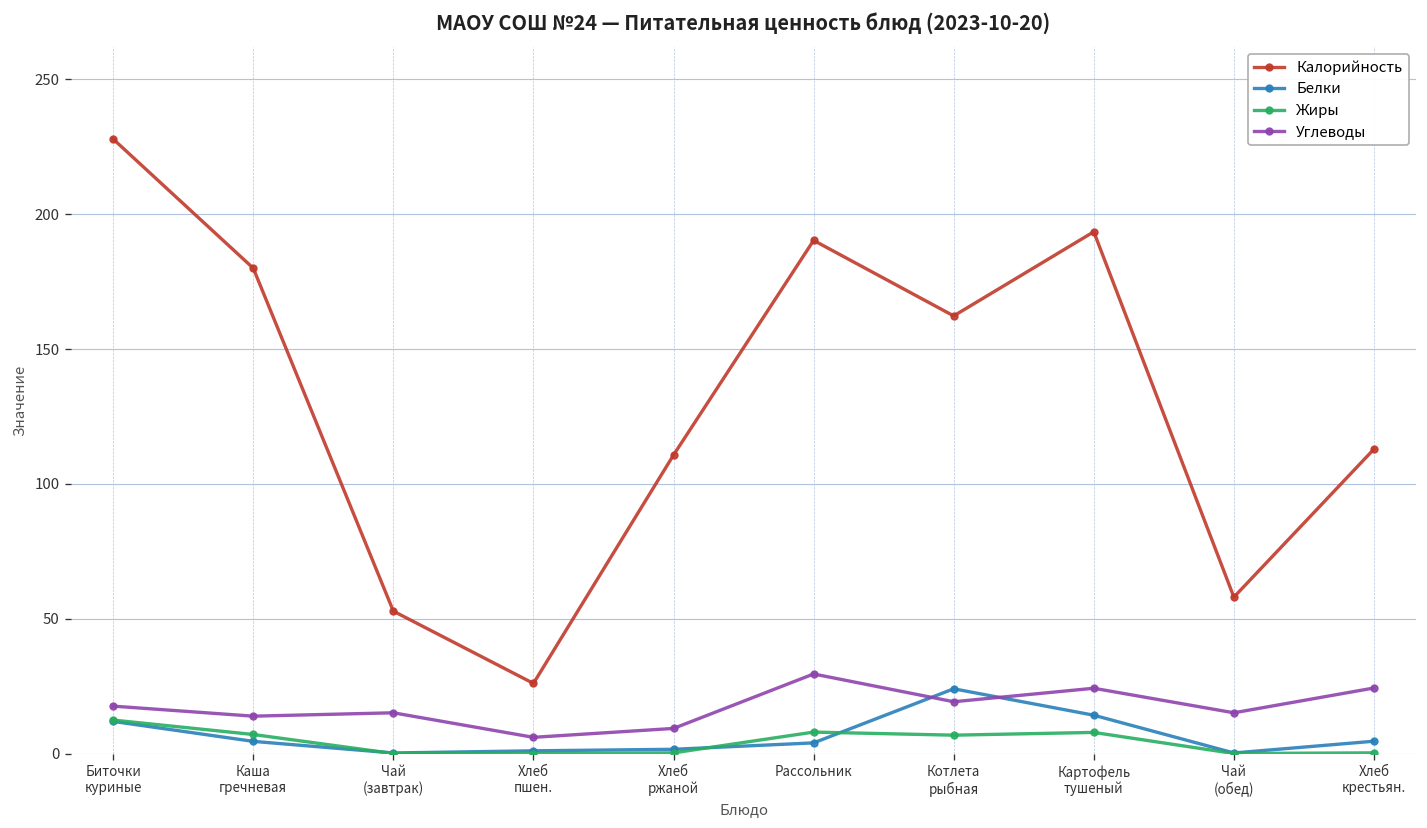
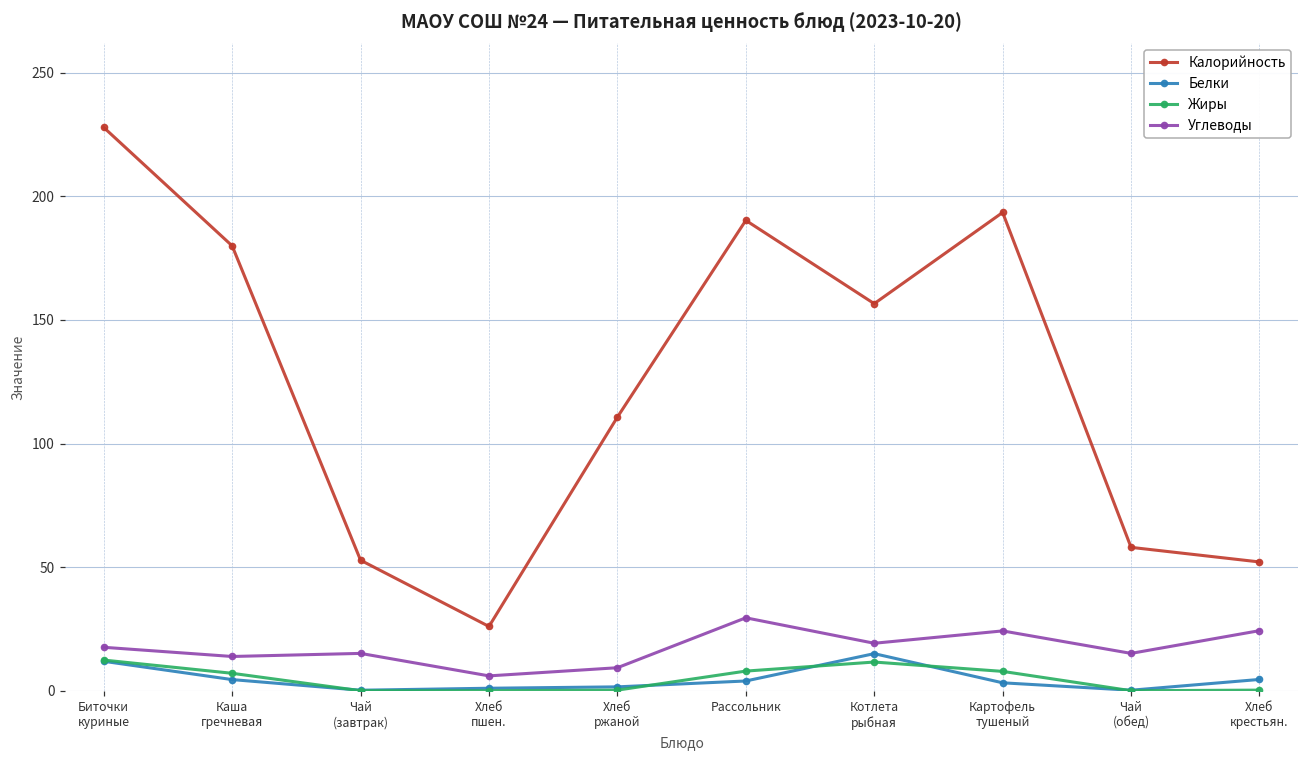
Калорийность, Котлета рыбная: 162 -> 157
Белки, Котлета рыбная: 24 -> 15
Жиры, Котлета рыбная: 7 -> 12
Белки, Картофель тушеный: 14 -> 3
Калорийность, Хлеб крестьян.: 113 -> 52
